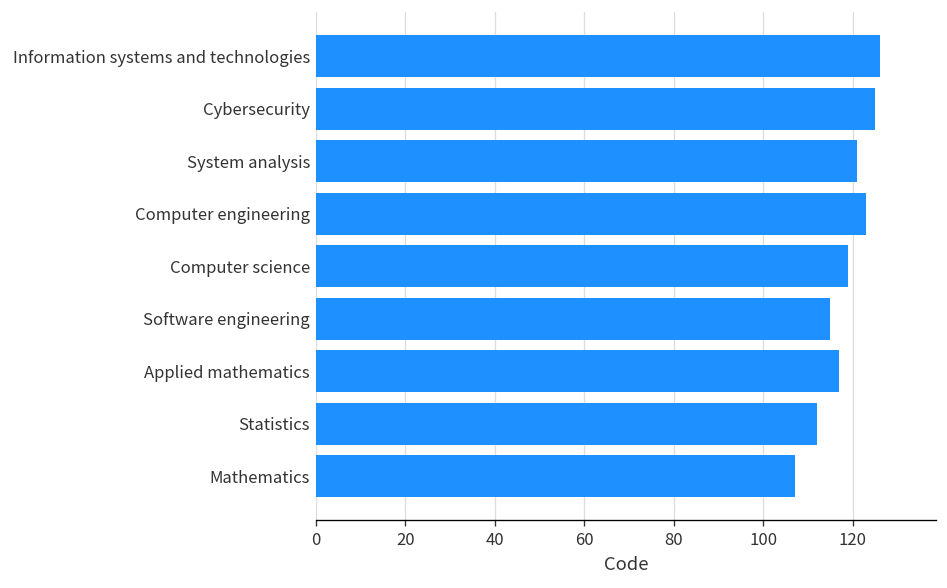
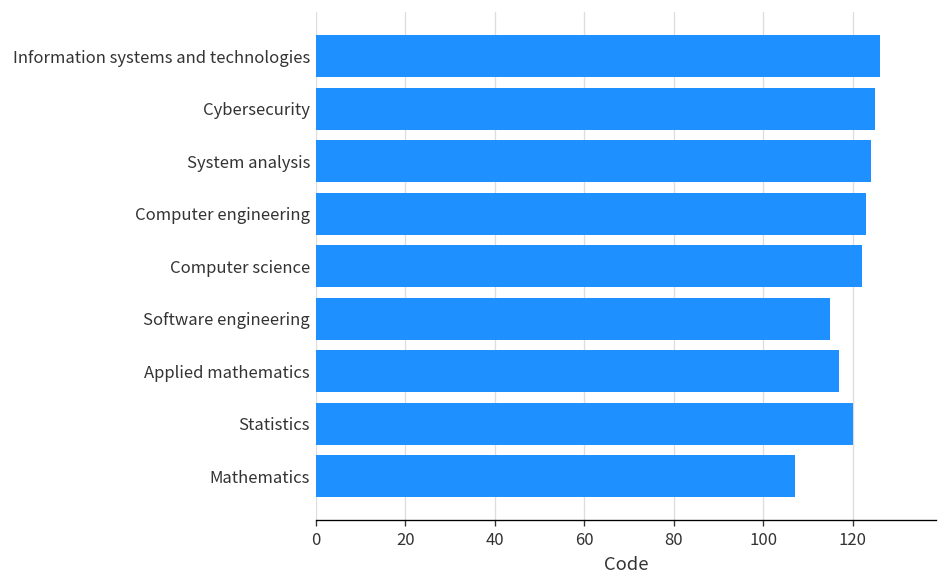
System analysis: 121 -> 124
Computer science: 119 -> 122
Statistics: 112 -> 120
